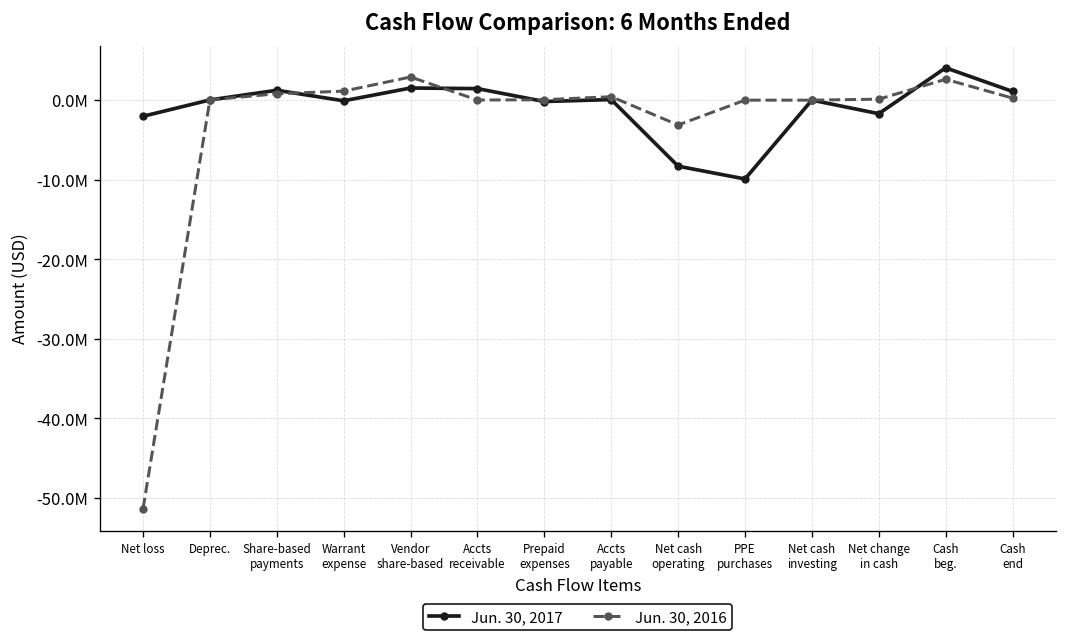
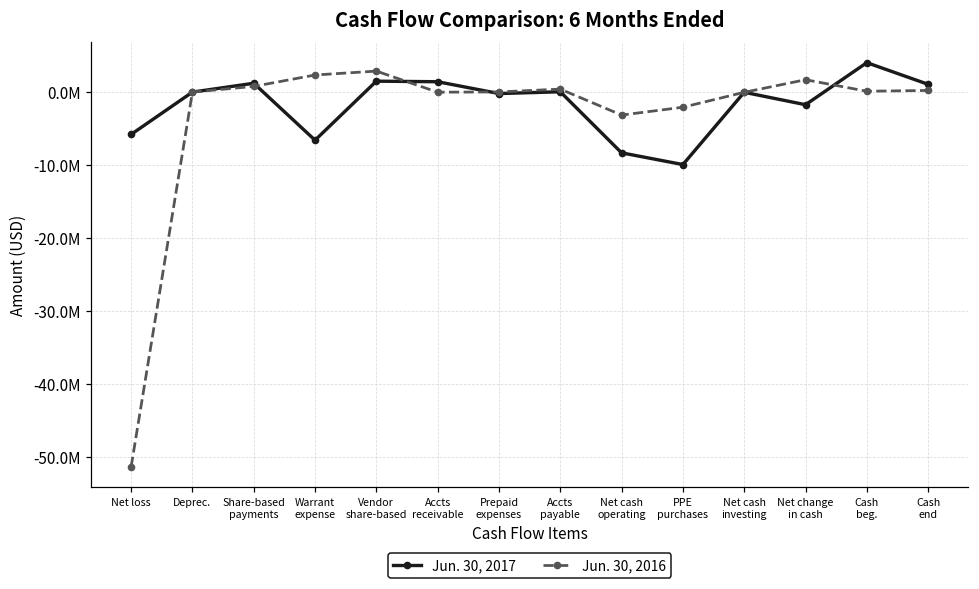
Jun. 30, 2017, Net loss: -2000000 -> -6000000
Jun. 30, 2017, Warrant expense: 0 -> -7000000
Jun. 30, 2016, Warrant expense: 1000000 -> 2000000
Jun. 30, 2016, PPE purchases: 0 -> -2000000
Jun. 30, 2016, Net change in cash: 0 -> 2000000
Jun. 30, 2016, Cash beg.: 3000000 -> 0
